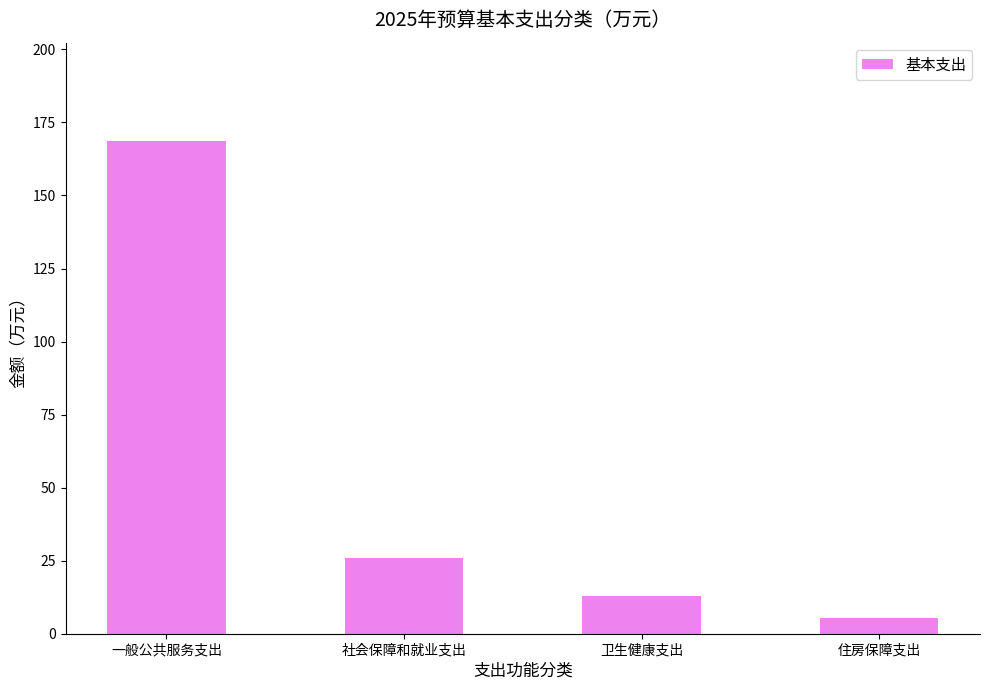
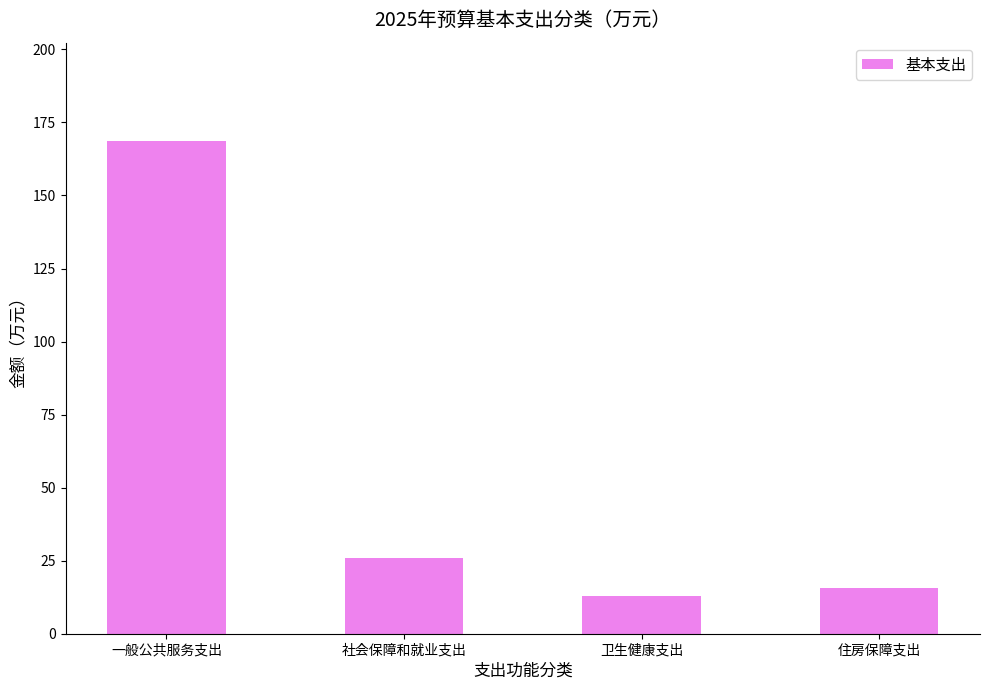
住房保障支出: 5 -> 16
